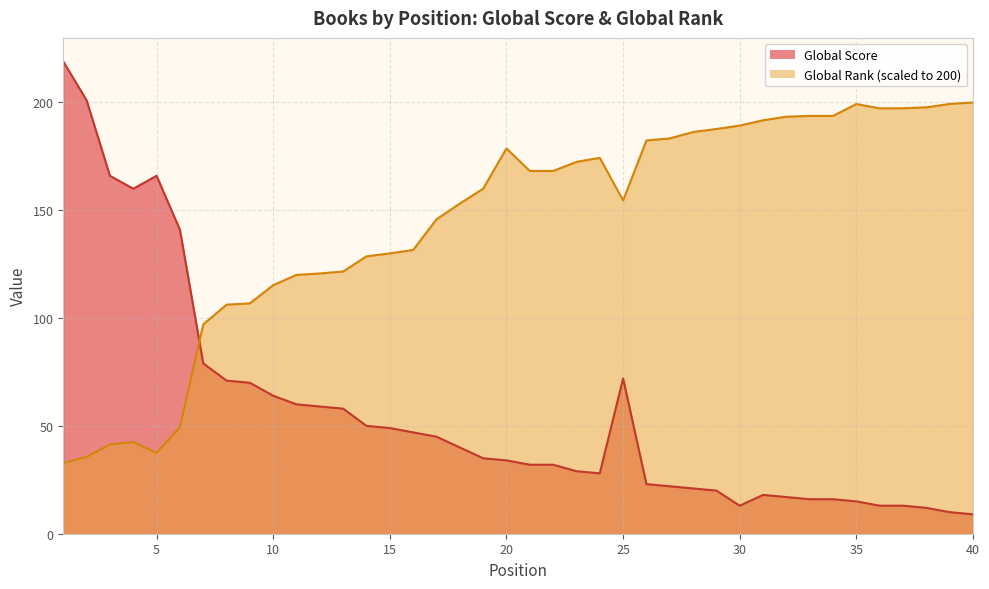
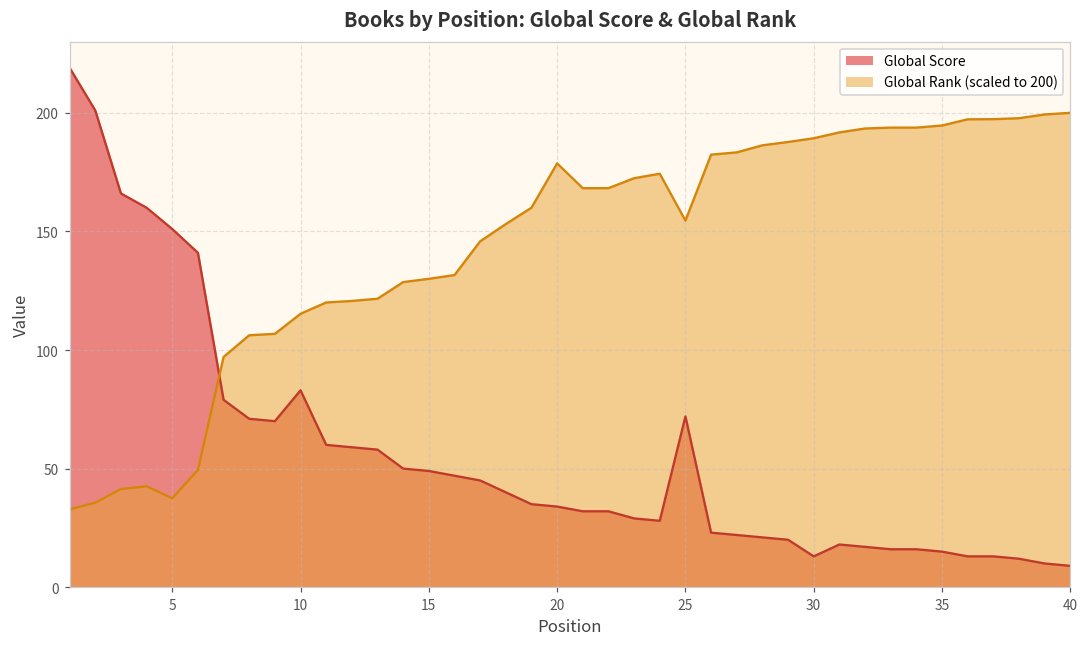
Global Score, 5: 166 -> 151
Global Score, 10: 64 -> 83
Global Rank (scaled to 200), 35: 199 -> 195
